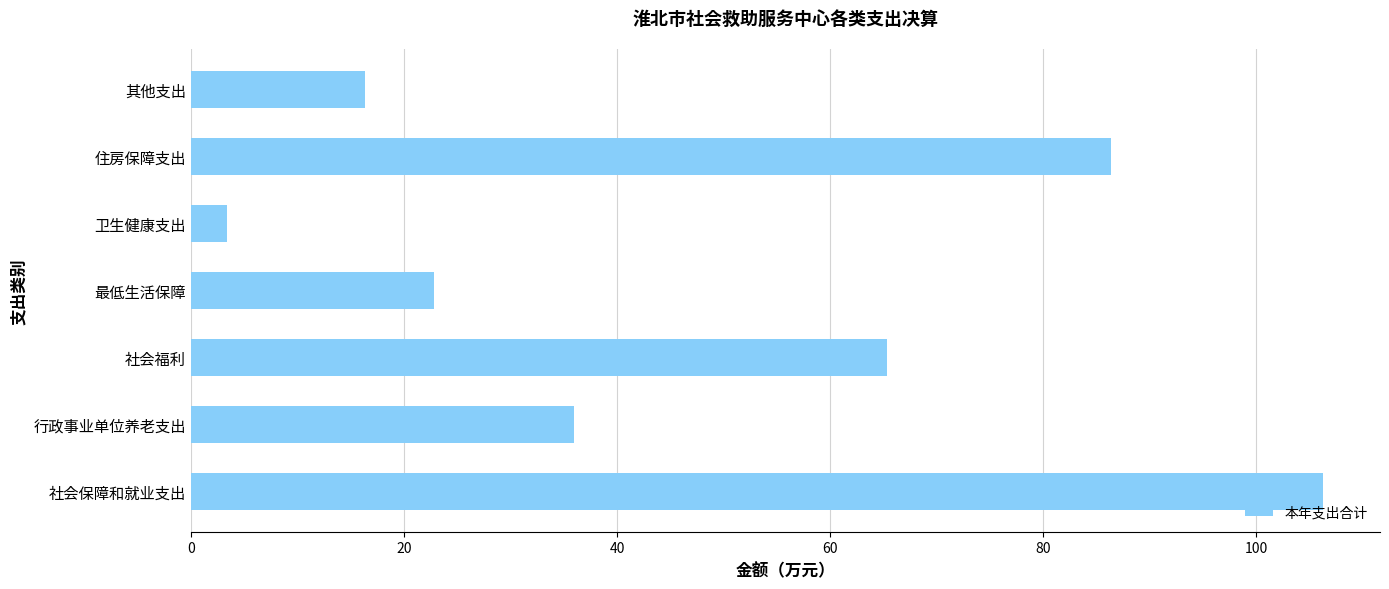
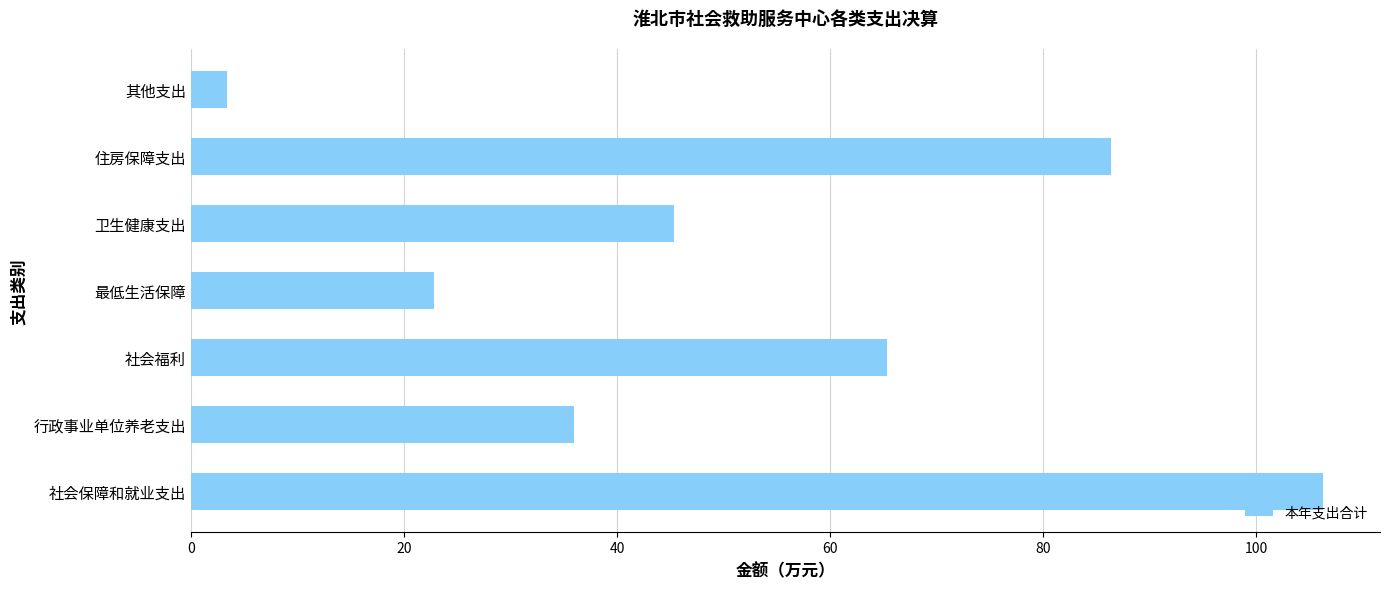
其他支出: 16.4 -> 3.4
卫生健康支出: 3.4 -> 45.4
